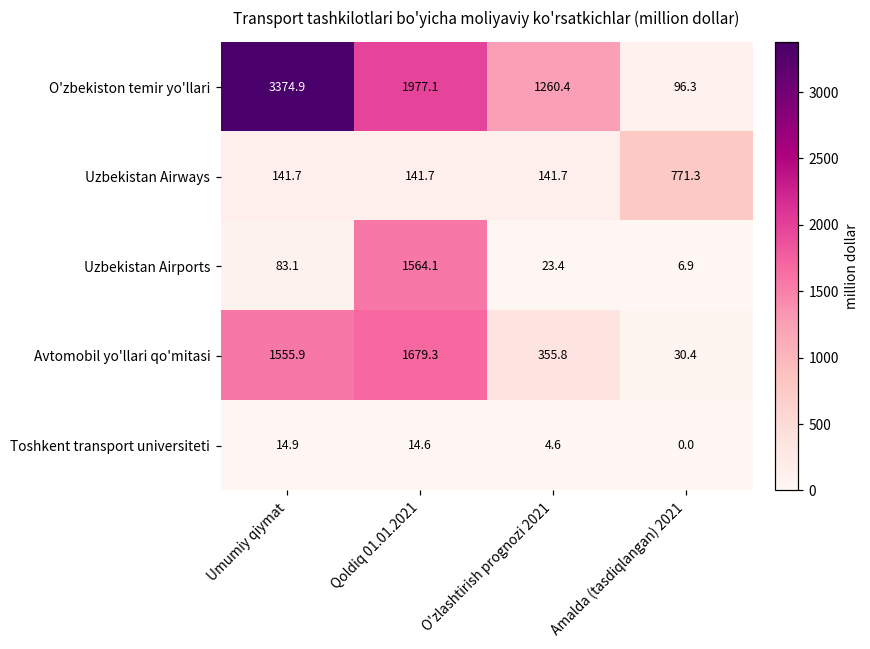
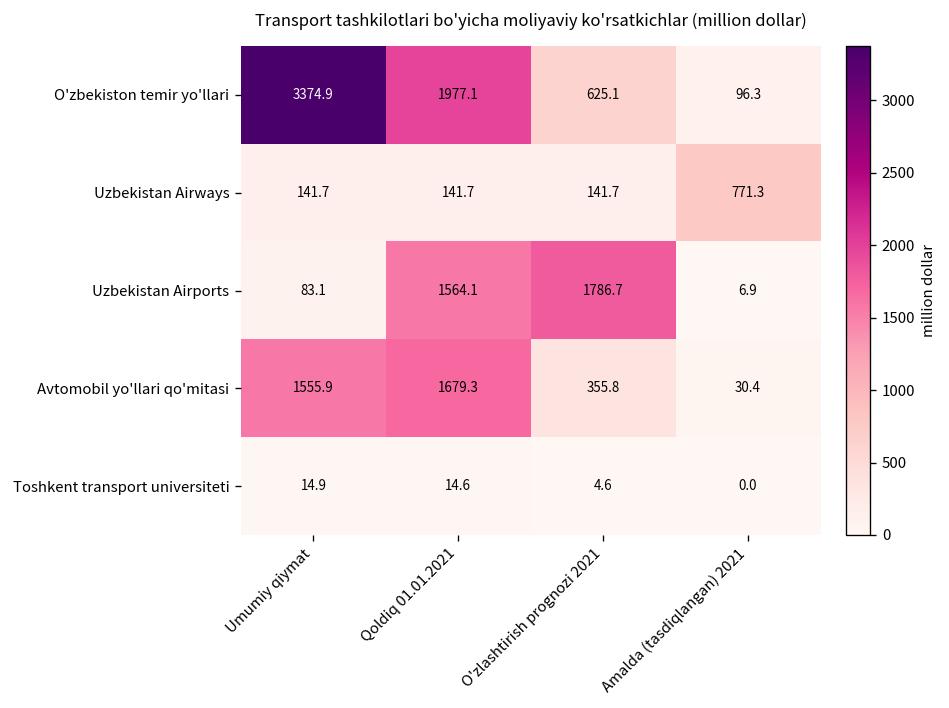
O'zbekiston temir yo'llari, O'zlashtirish prognozi 2021: 1260.4 -> 625.1
Uzbekistan Airports, O'zlashtirish prognozi 2021: 23.4 -> 1786.7
